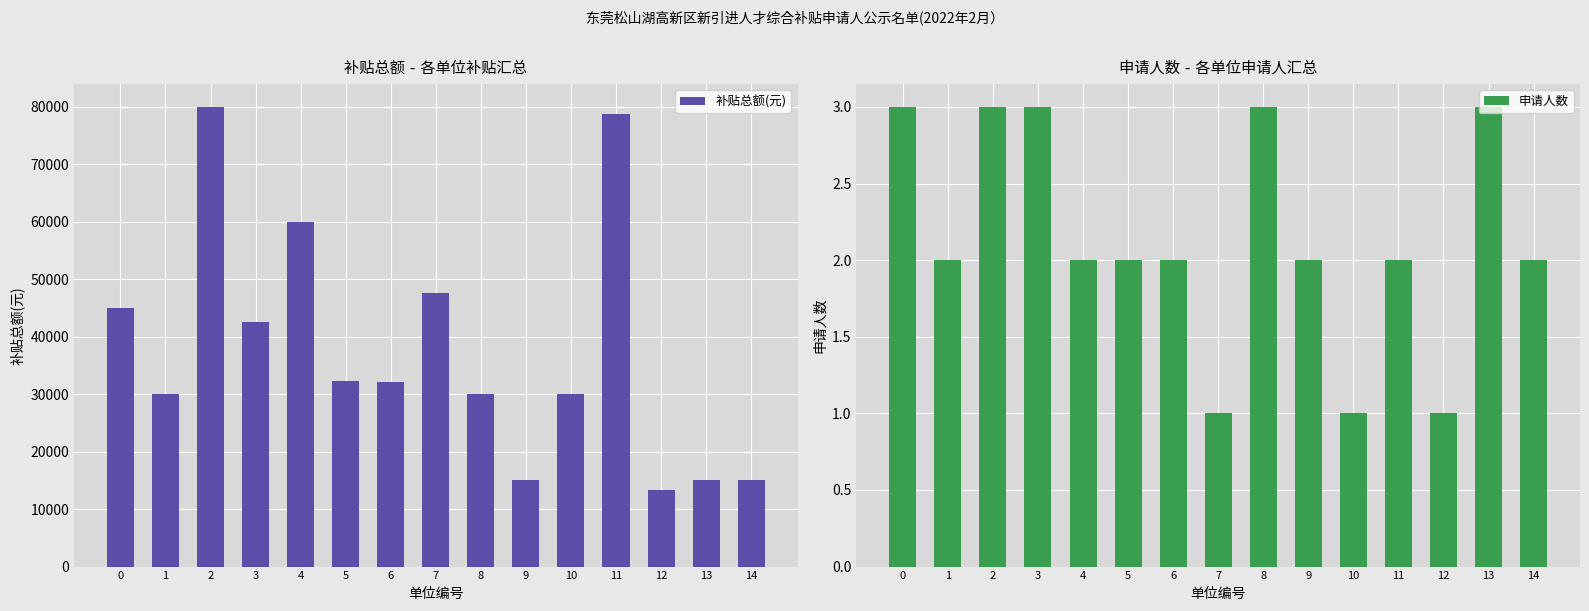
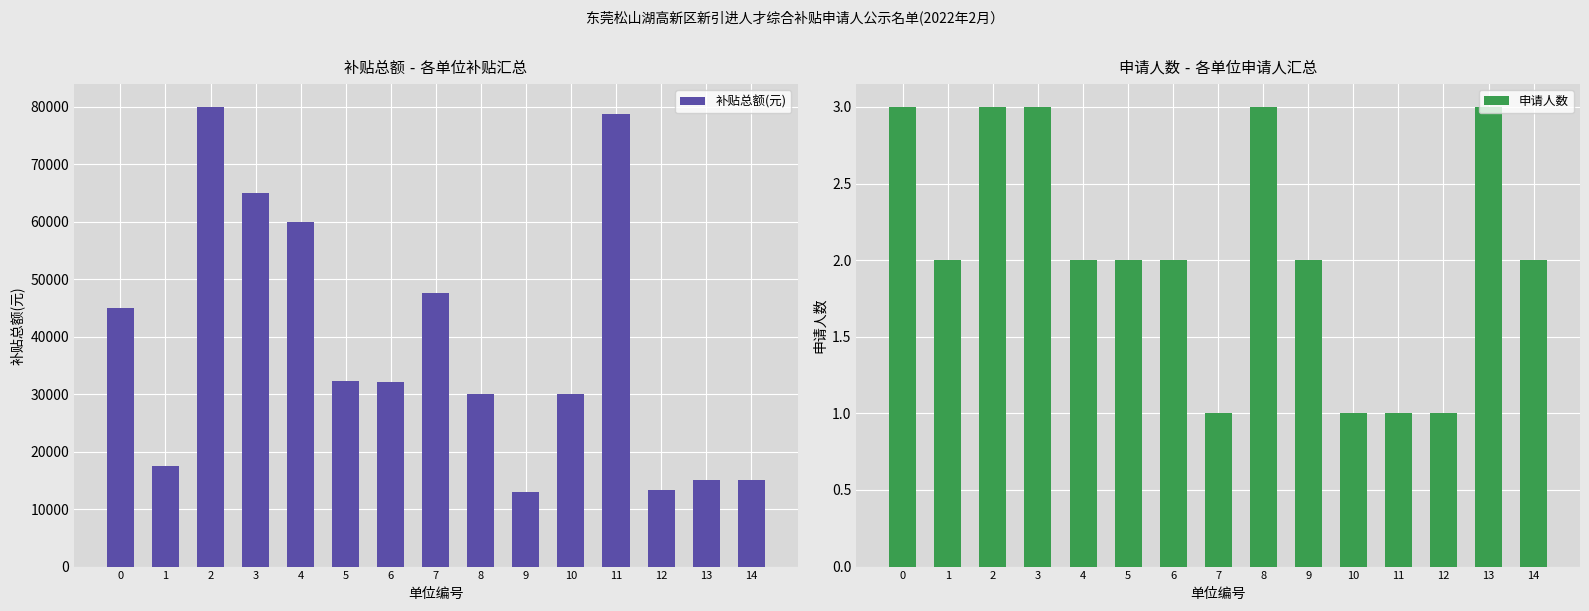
补贴总额 - 各单位补贴汇总, 1: 30000 -> 17000
补贴总额 - 各单位补贴汇总, 3: 43000 -> 65000
补贴总额 - 各单位补贴汇总, 9: 15000 -> 13000
申请人数 - 各单位申请人汇总, 11: 2 -> 1
